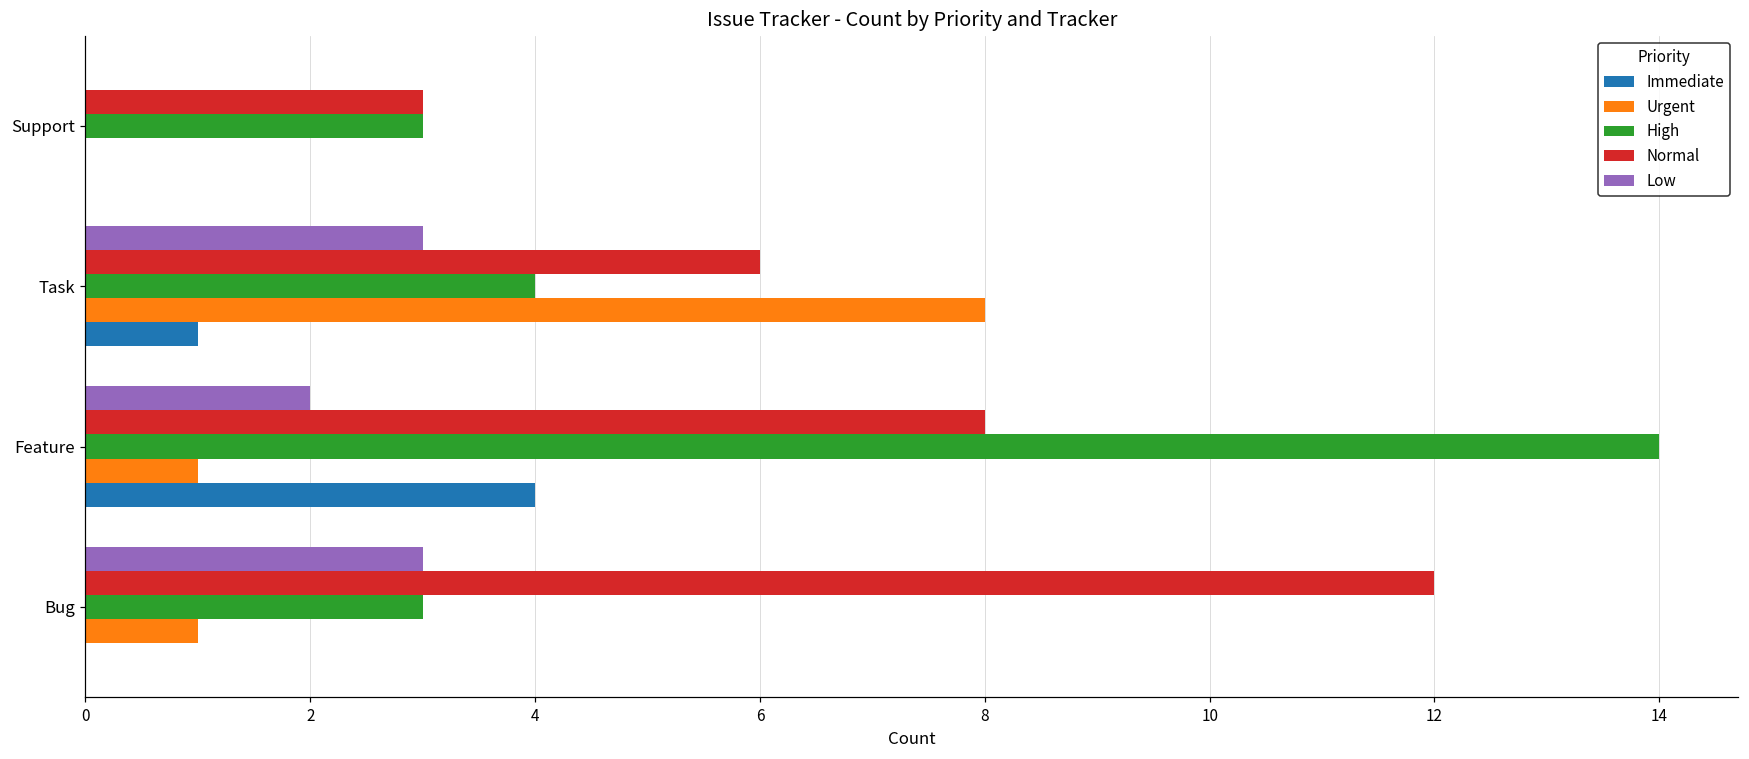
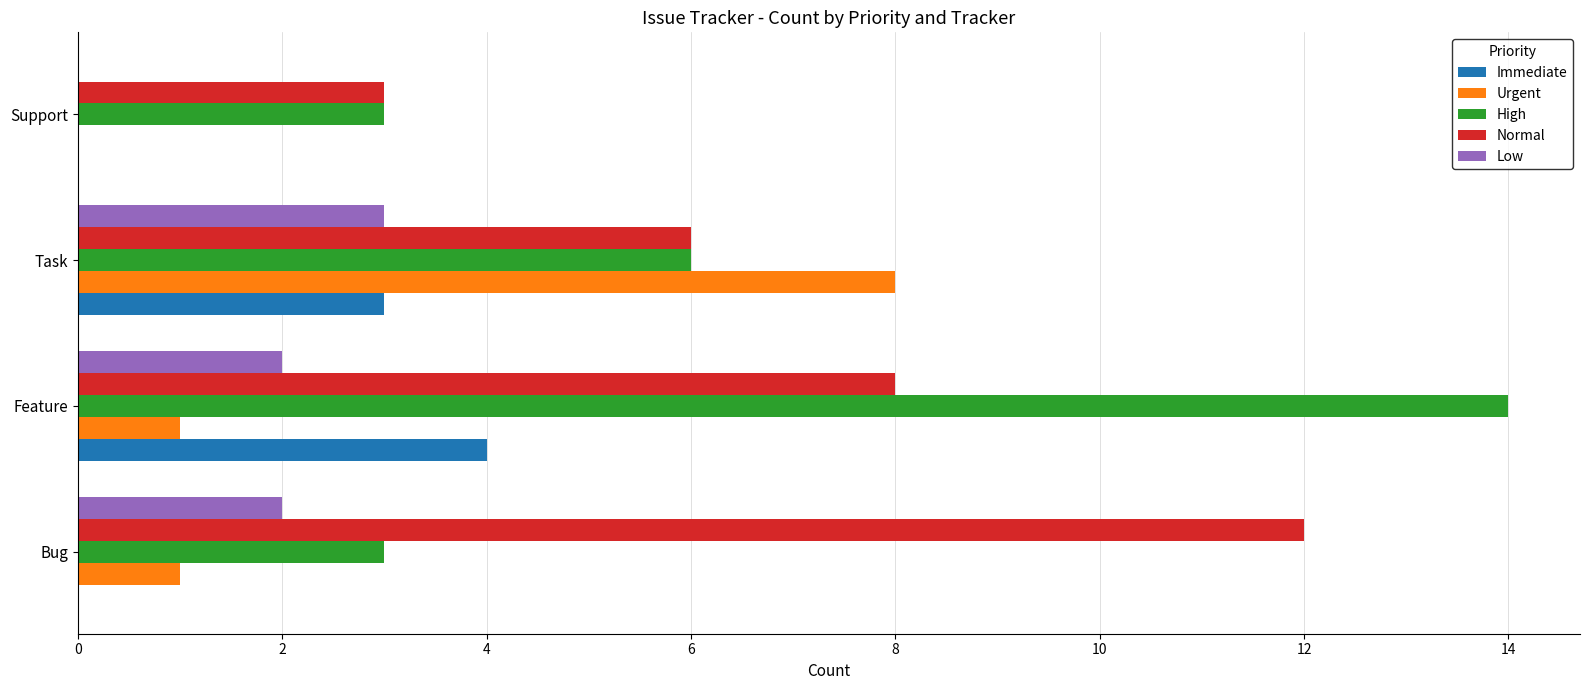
High, Task: 4 -> 6
Immediate, Task: 1 -> 3
Low, Bug: 3 -> 2
